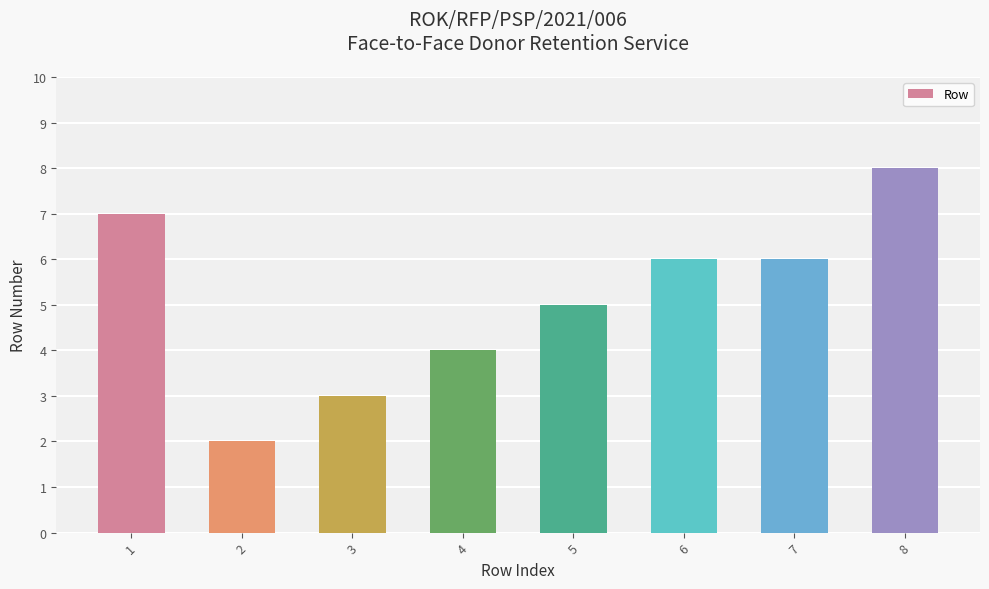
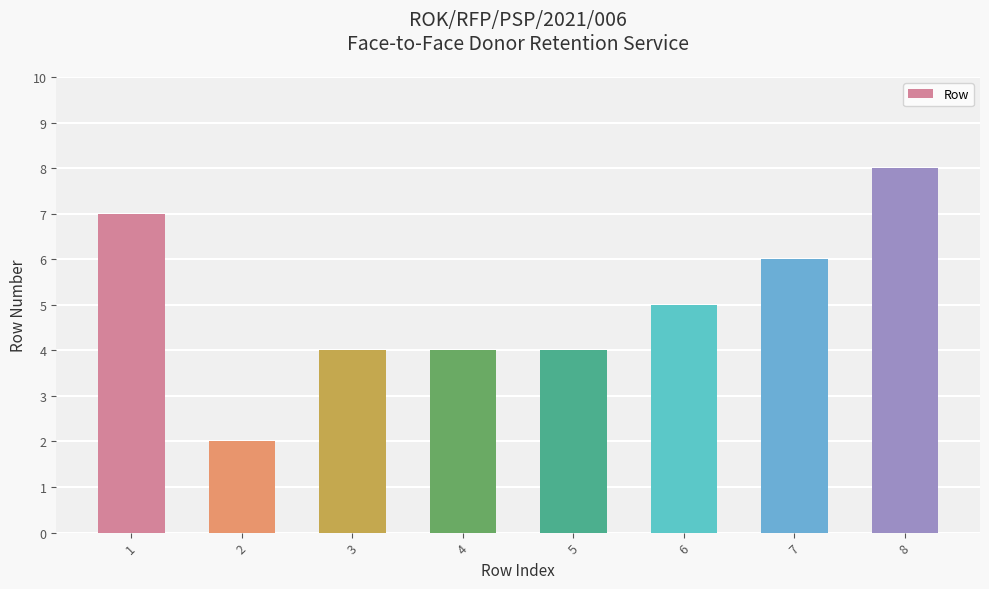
3: 3 -> 4
5: 5 -> 4
6: 6 -> 5
